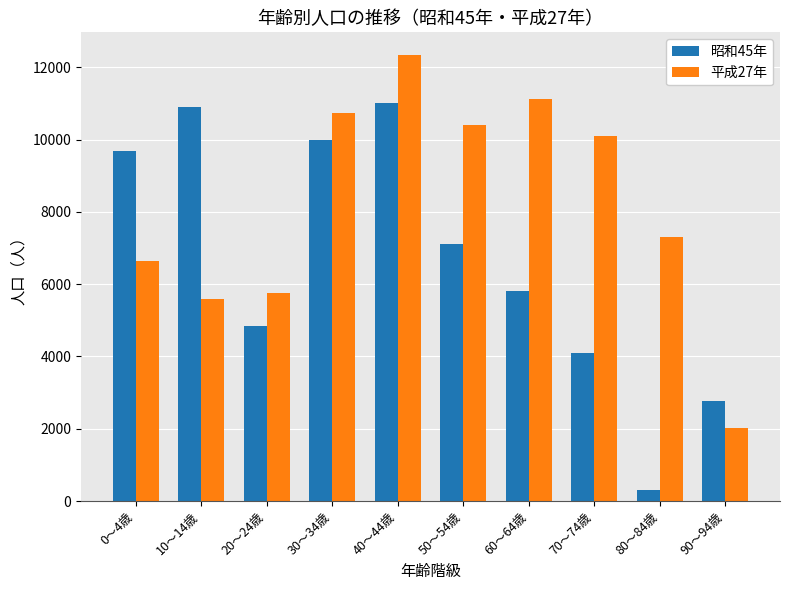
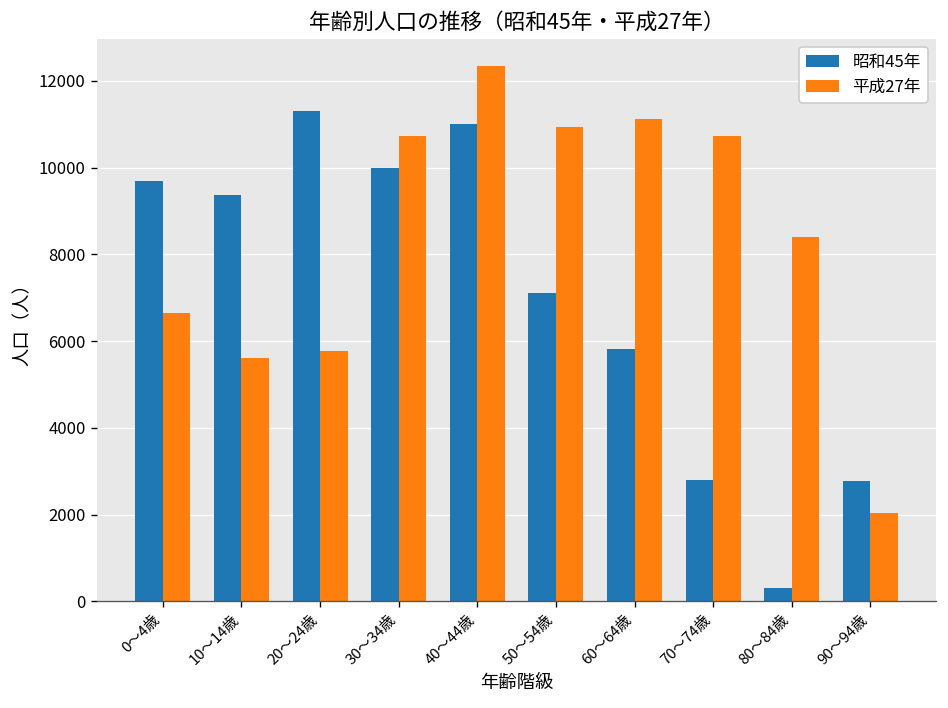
昭和45年, 10～14歳: 10900 -> 9400
昭和45年, 20～24歳: 4800 -> 11300
平成27年, 50～54歳: 10400 -> 10900
昭和45年, 70～74歳: 4100 -> 2800
平成27年, 70～74歳: 10100 -> 10700
平成27年, 80～84歳: 7300 -> 8400
